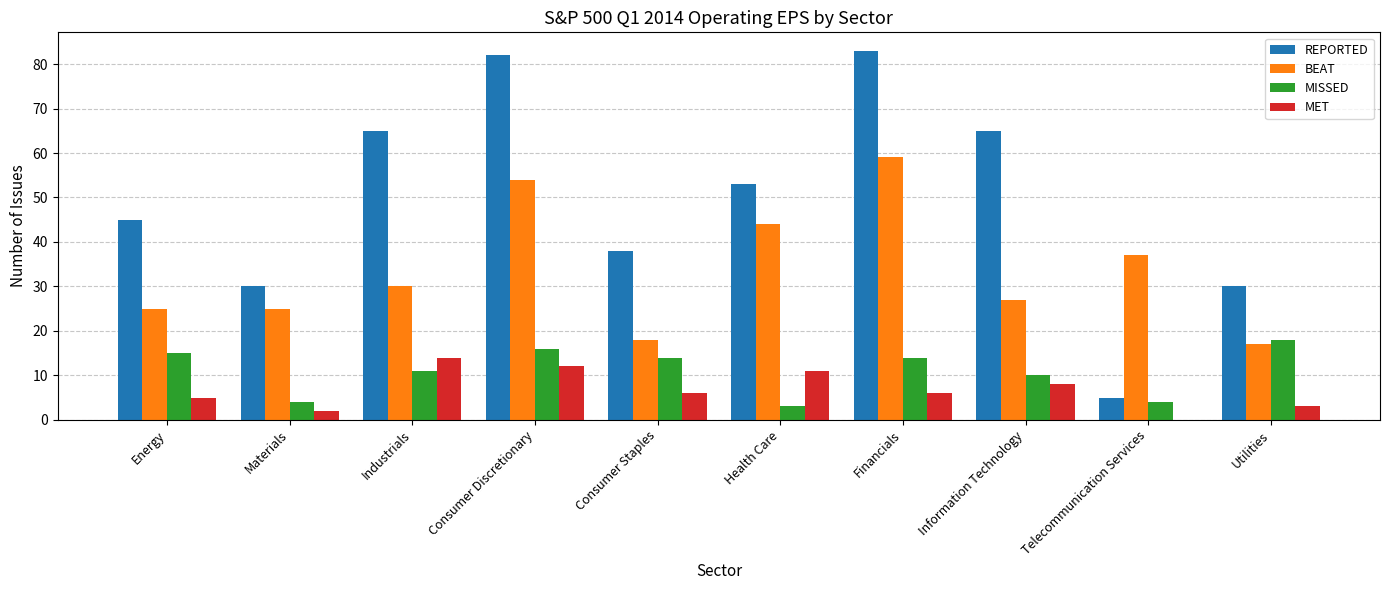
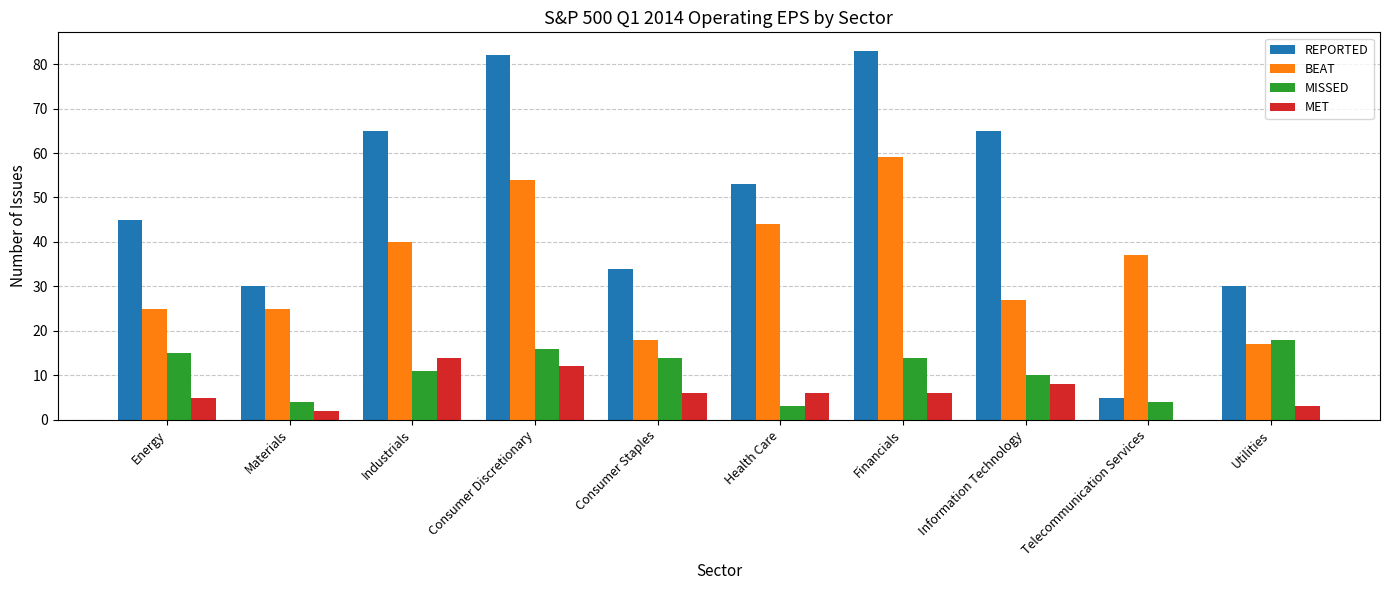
BEAT, Industrials: 30 -> 40
REPORTED, Consumer Staples: 38 -> 34
MET, Health Care: 11 -> 6
